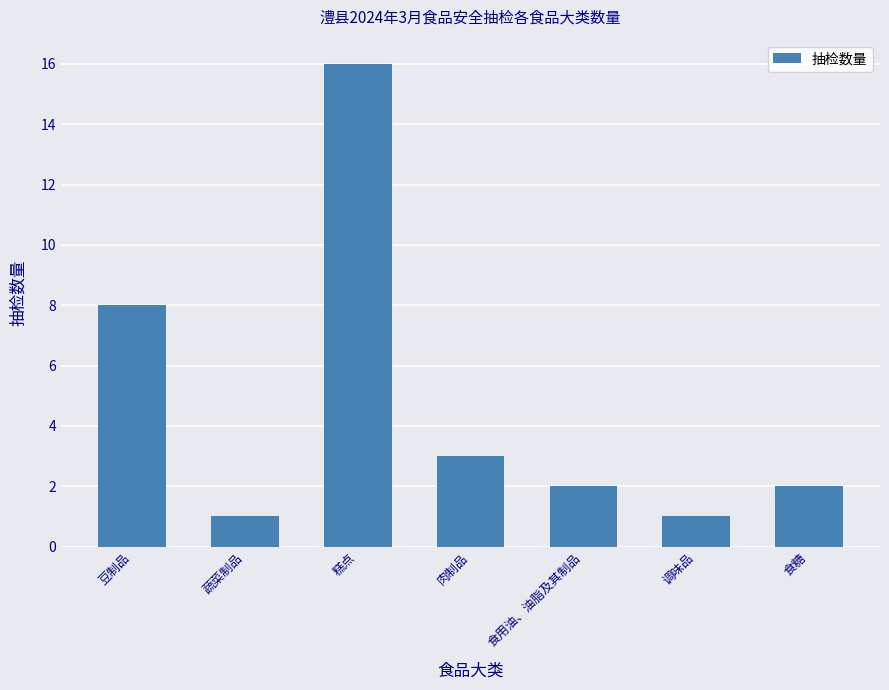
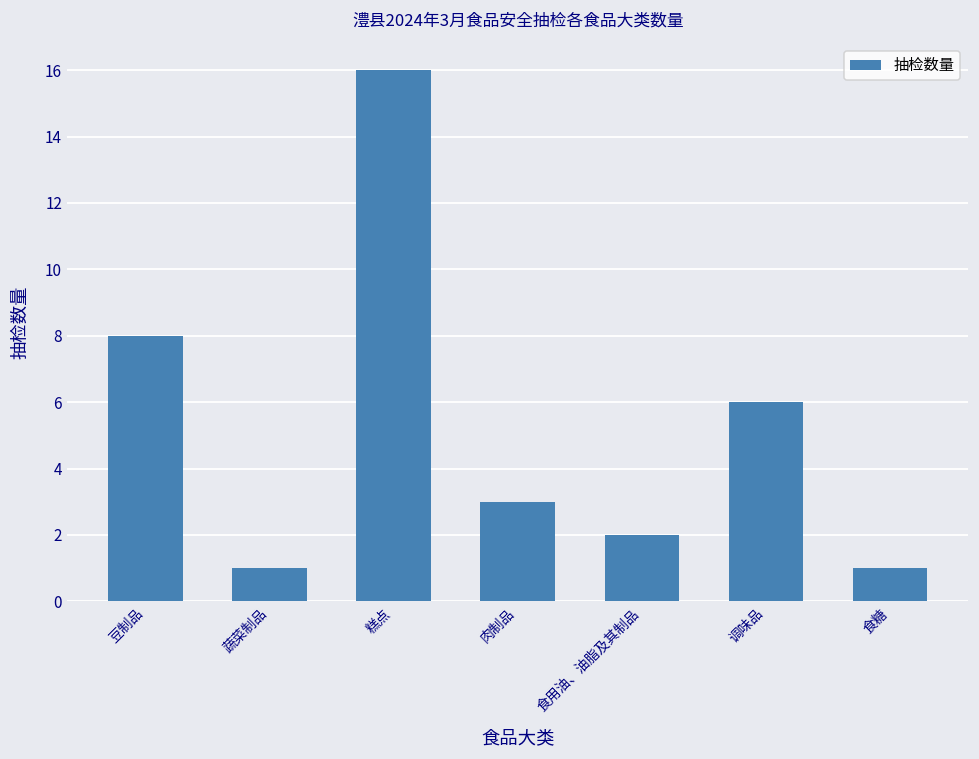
调味品: 1 -> 6
食糖: 2 -> 1
